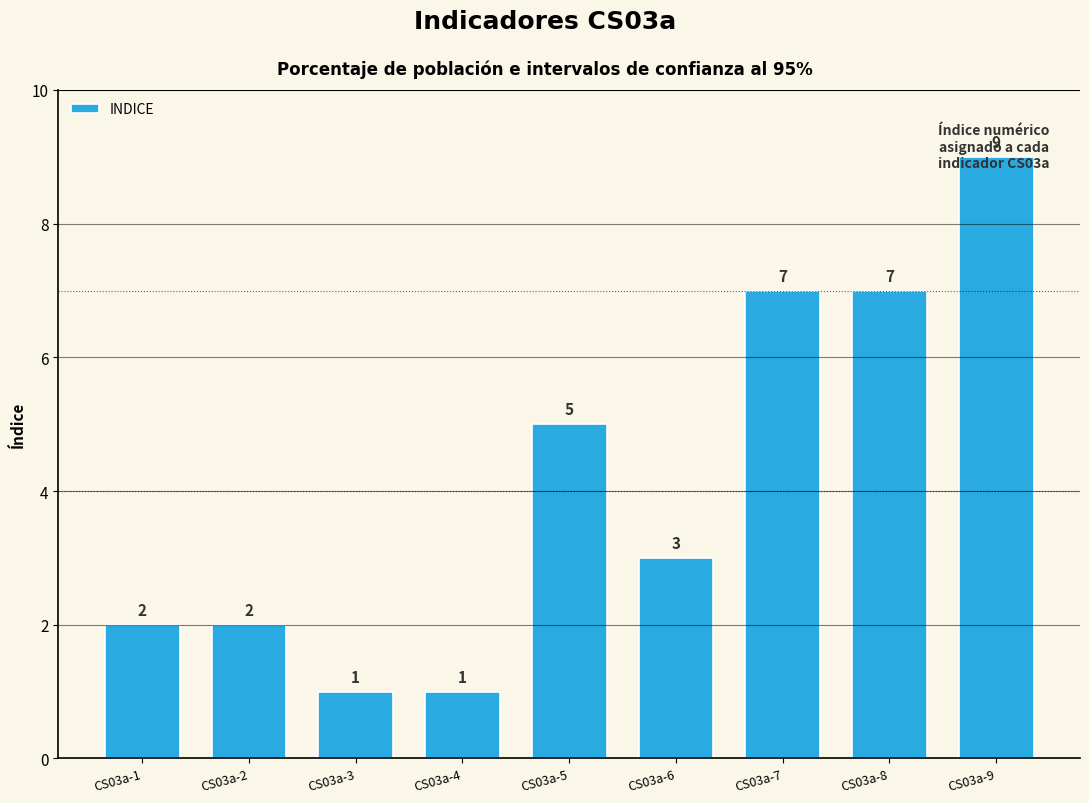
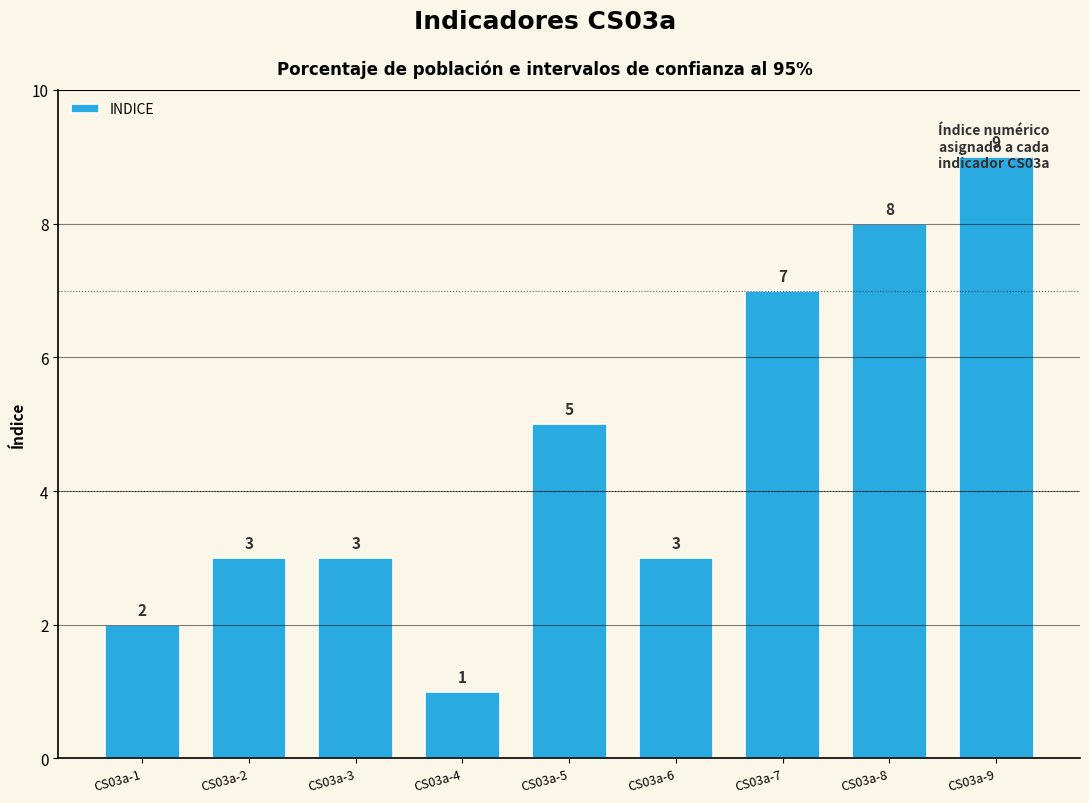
CS03a-2: 2 -> 3
CS03a-3: 1 -> 3
CS03a-8: 7 -> 8
